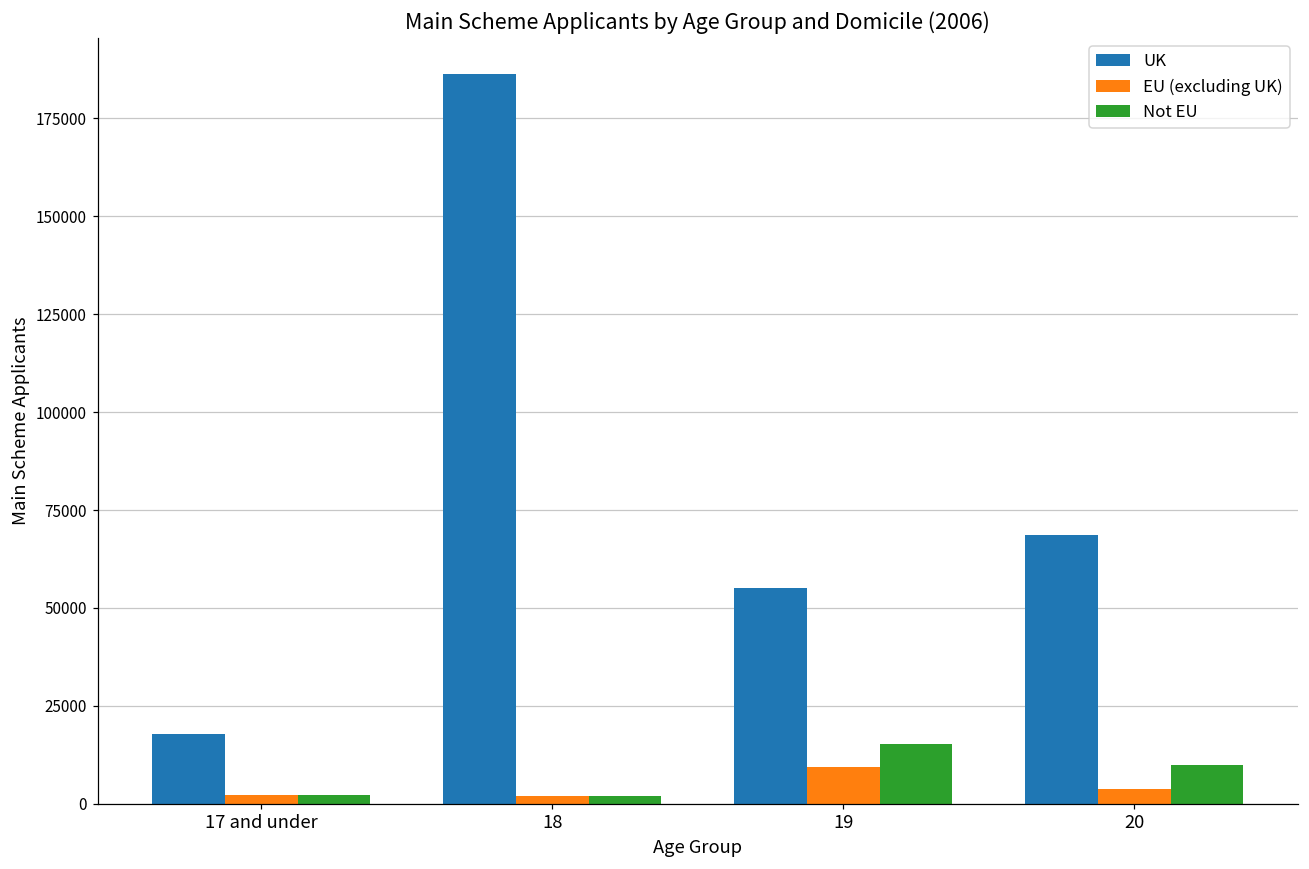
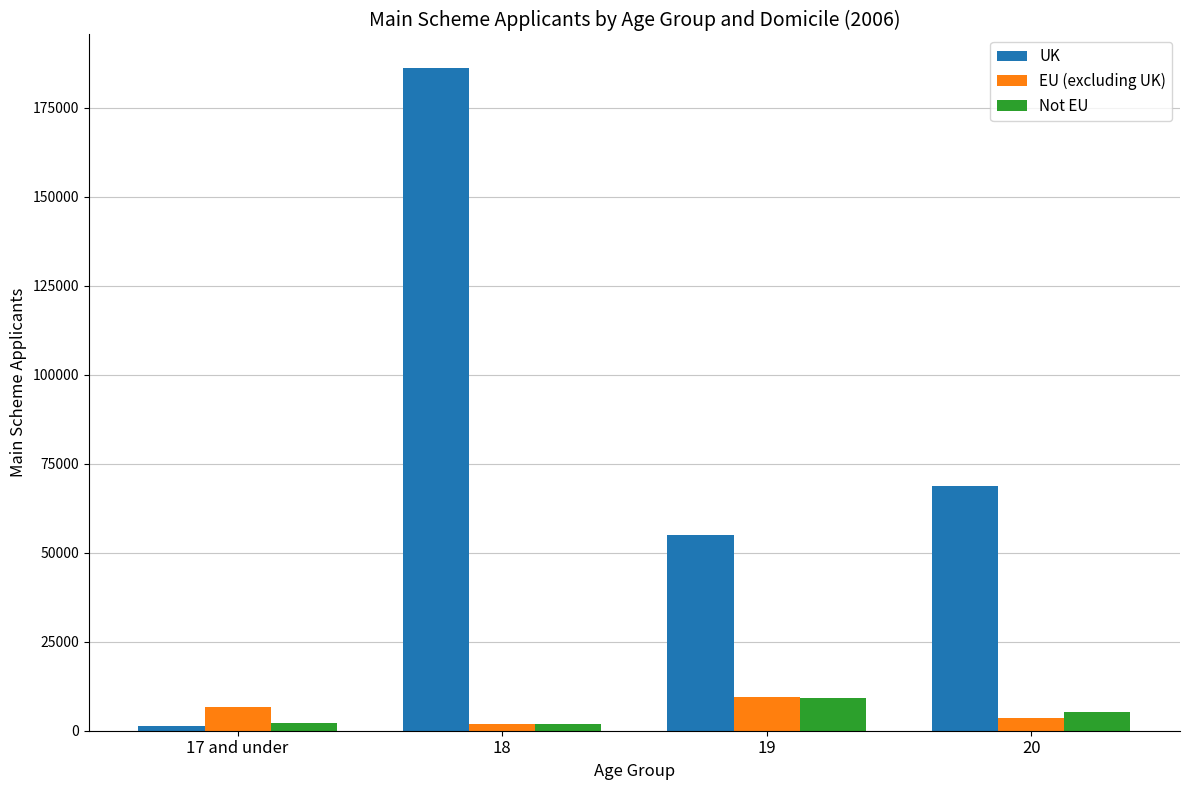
UK, 17 and under: 18000 -> 1000
EU (excluding UK), 17 and under: 2000 -> 7000
Not EU, 19: 15000 -> 9000
Not EU, 20: 10000 -> 5000
